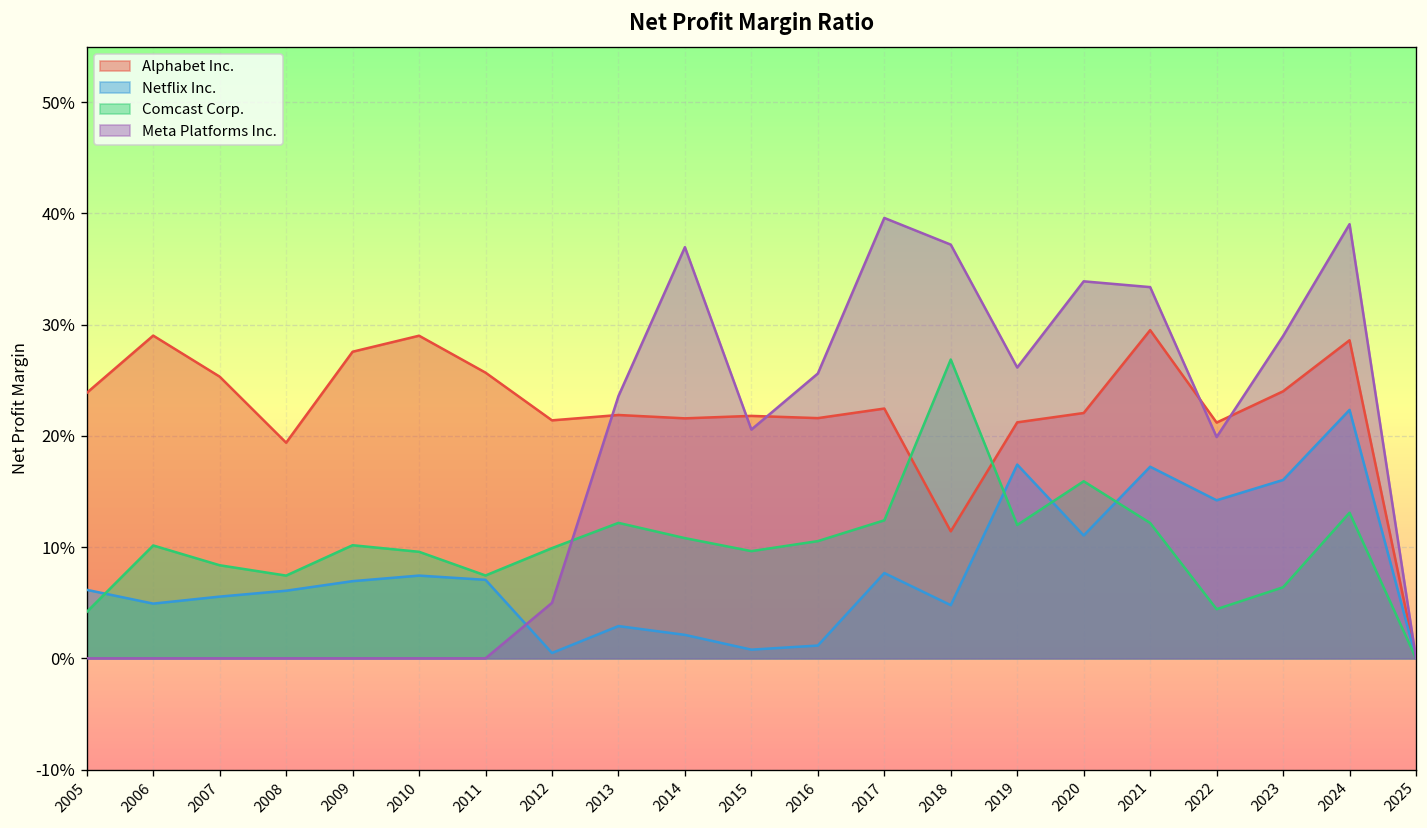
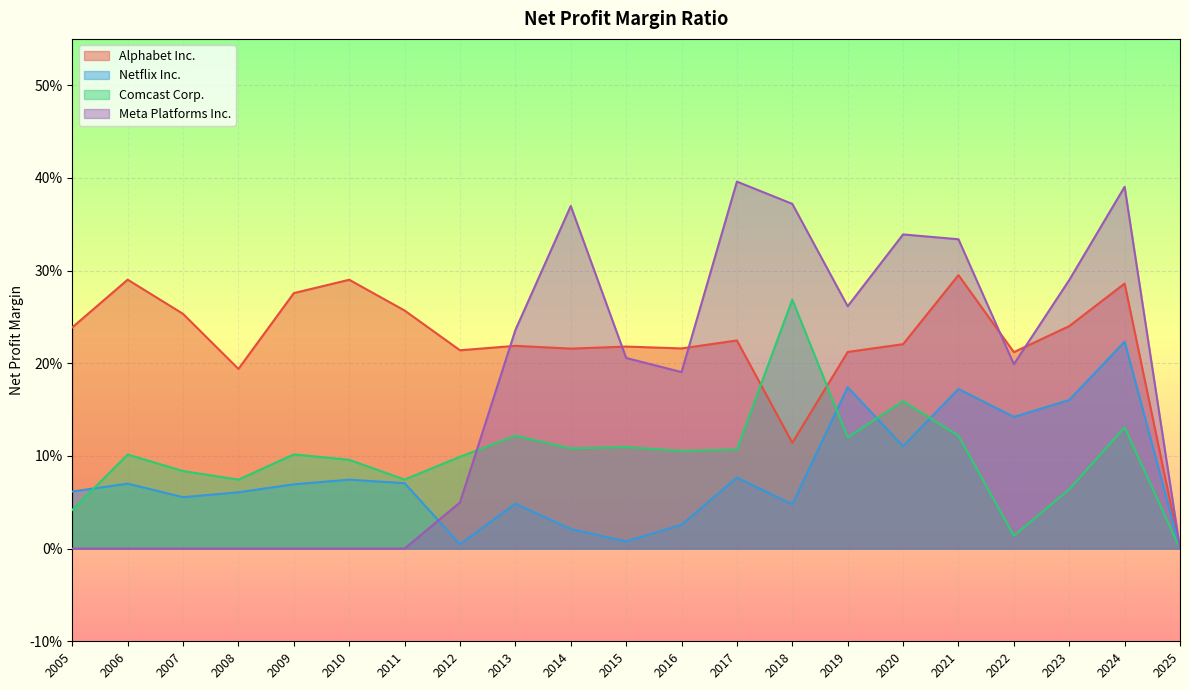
Netflix Inc., 2006: 5% -> 7%
Netflix Inc., 2013: 3% -> 5%
Comcast Corp., 2015: 10% -> 11%
Netflix Inc., 2016: 1% -> 3%
Meta Platforms Inc., 2016: 26% -> 19%
Comcast Corp., 2017: 12% -> 11%
Comcast Corp., 2022: 4% -> 1%
